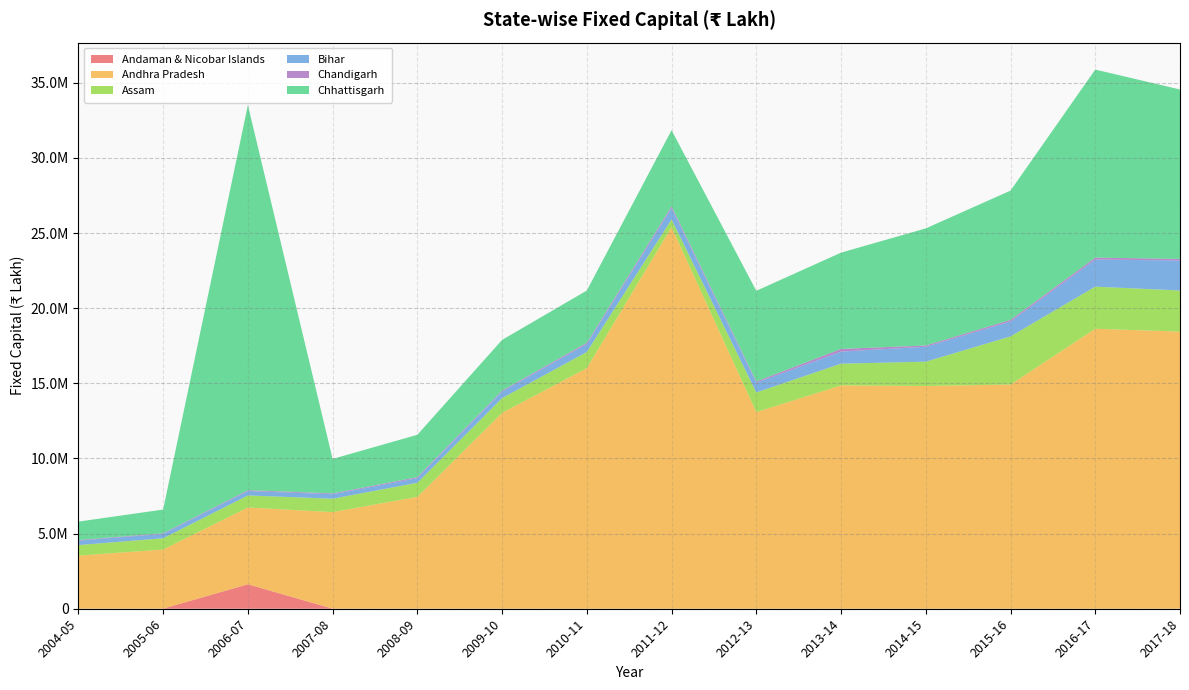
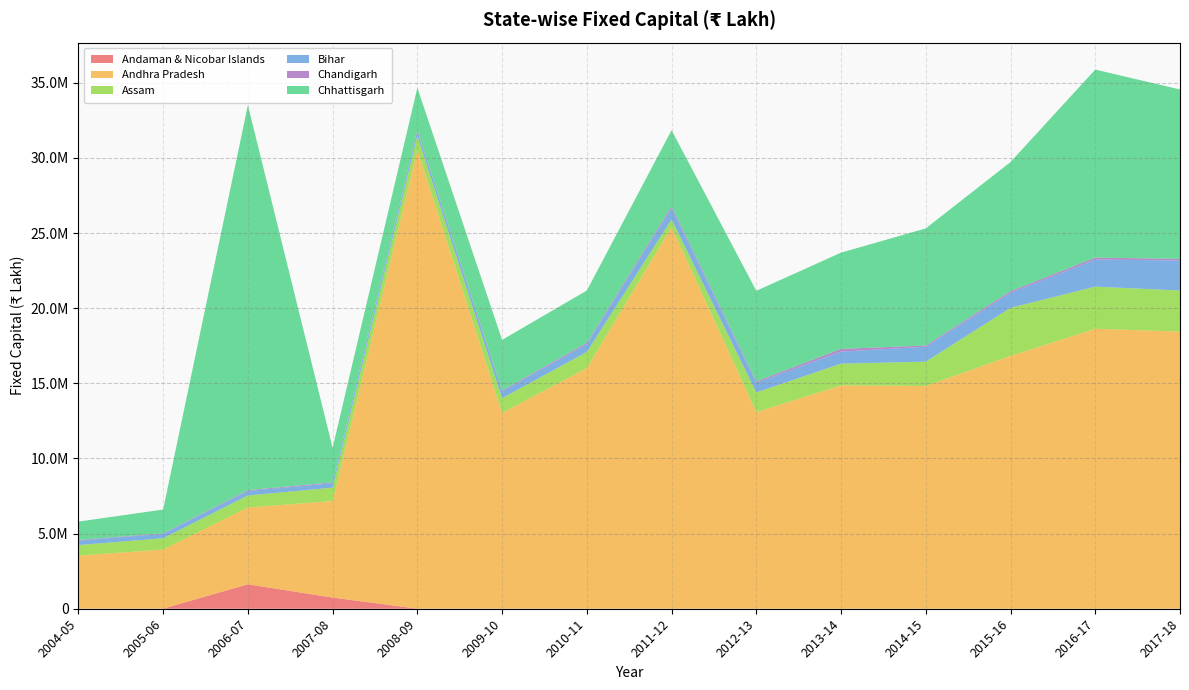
Andaman & Nicobar Islands, 2007-08: 0 -> 700000
Andhra Pradesh, 2008-09: 7400000 -> 30500000
Andhra Pradesh, 2015-16: 14900000 -> 16800000
